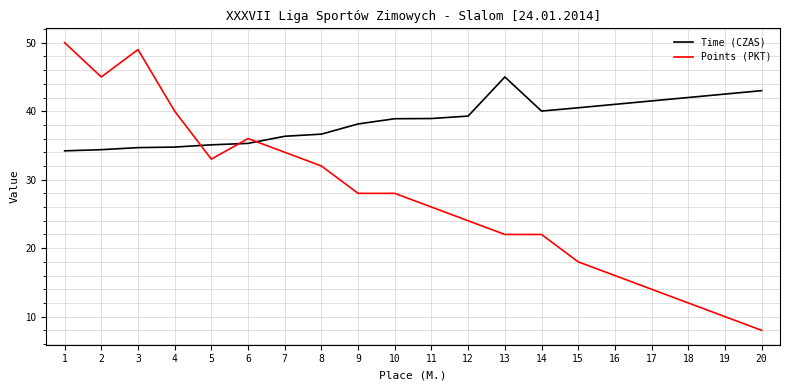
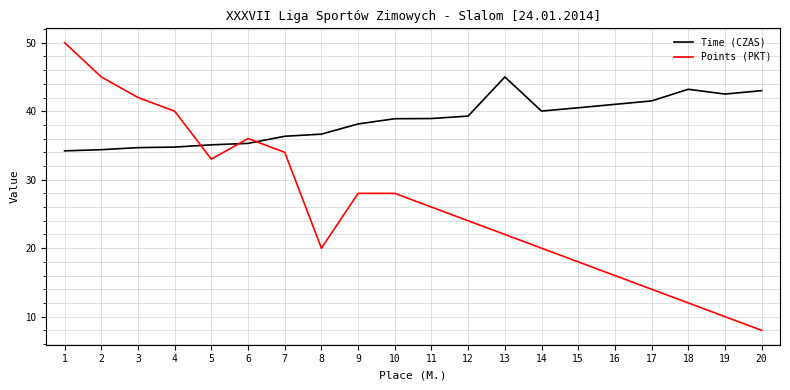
Points (PKT), 3: 49 -> 42
Points (PKT), 8: 32 -> 20
Points (PKT), 14: 22 -> 20
Time (CZAS), 18: 42 -> 43
